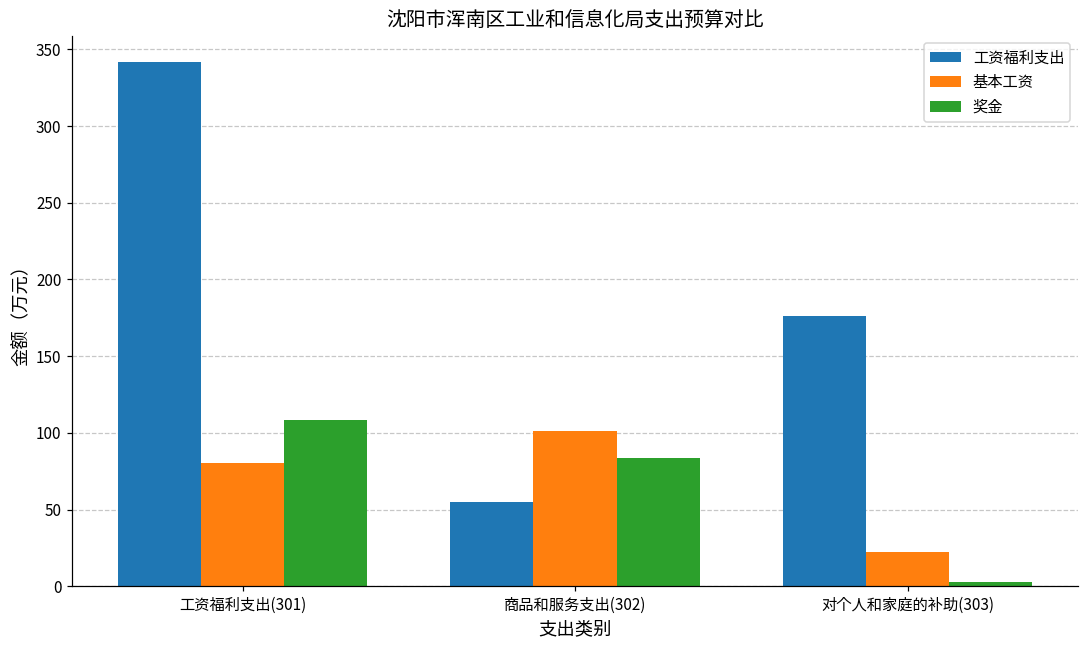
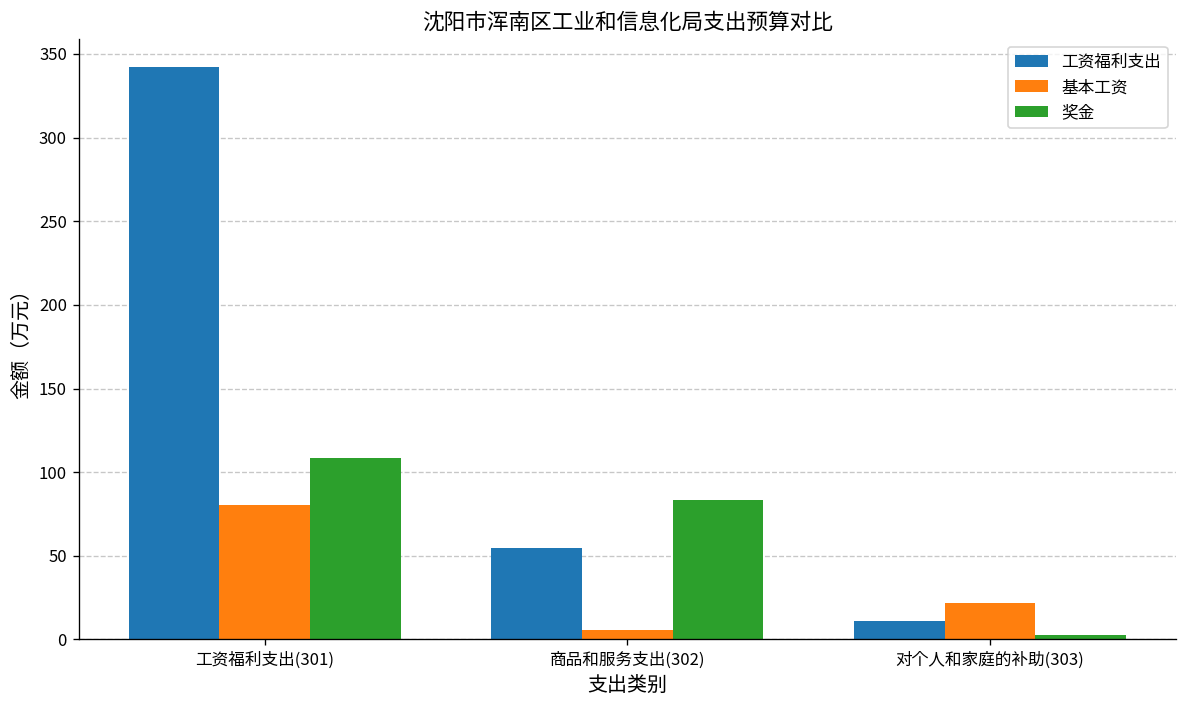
基本工资, 商品和服务支出(302): 101 -> 6
工资福利支出, 对个人和家庭的补助(303): 176 -> 11
